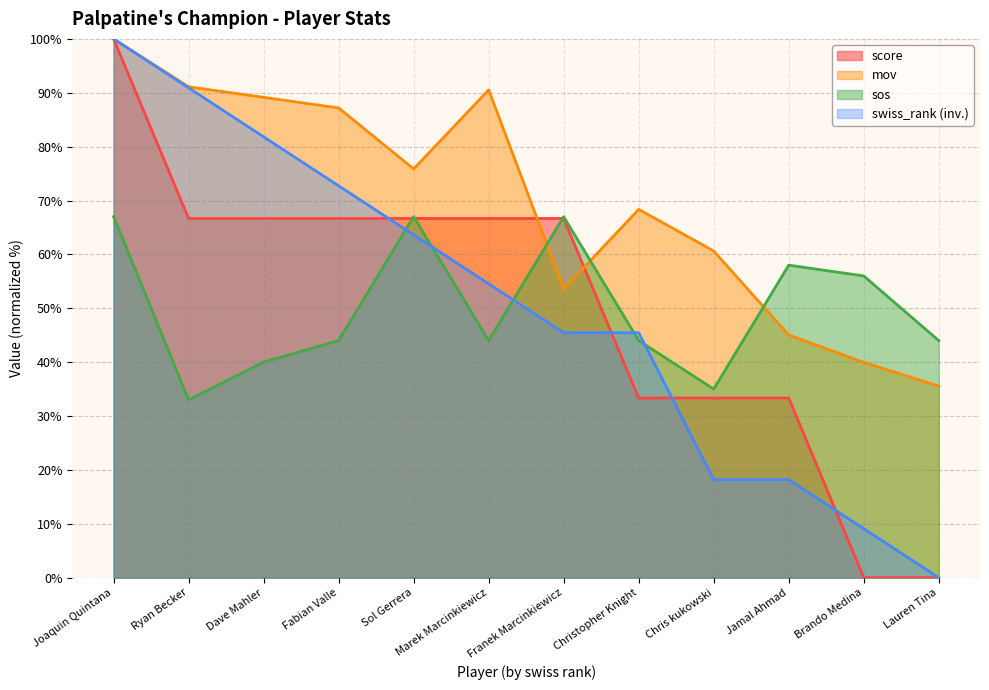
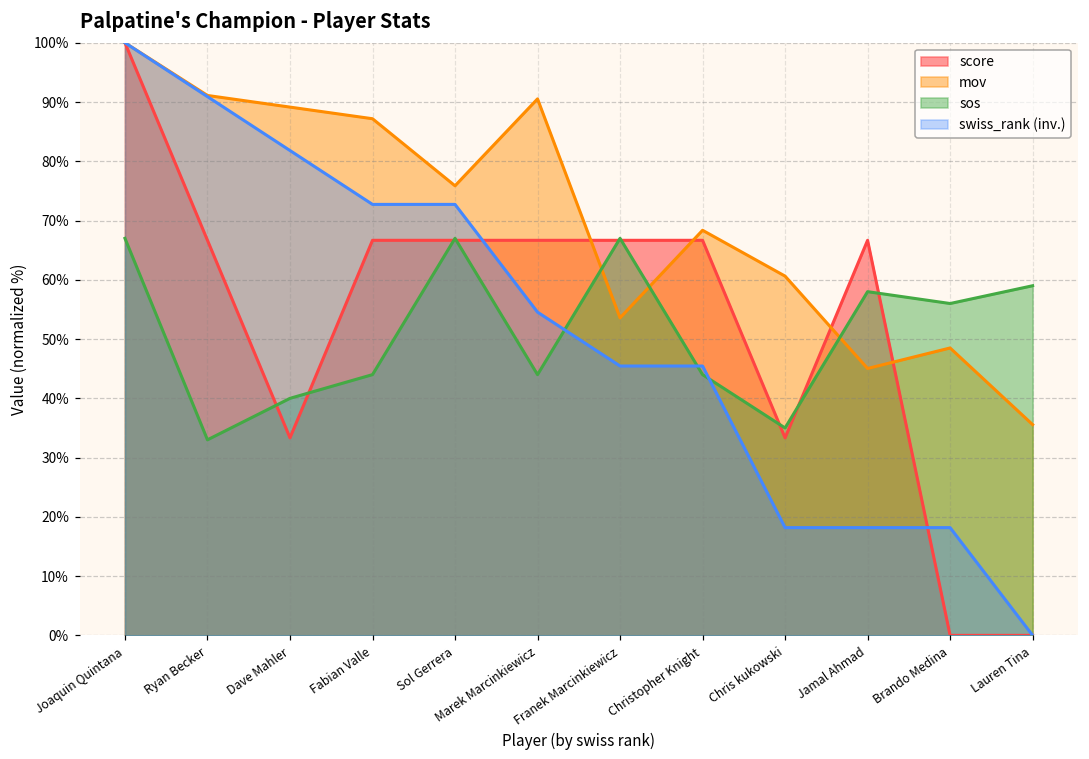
score, Dave Mahler: 67% -> 33%
swiss_rank (inv.), Sol Gerrera: 64% -> 73%
score, Christopher Knight: 33% -> 67%
score, Jamal Ahmad: 33% -> 67%
mov, Brando Medina: 40% -> 48%
swiss_rank (inv.), Brando Medina: 9% -> 18%
sos, Lauren Tina: 44% -> 59%
